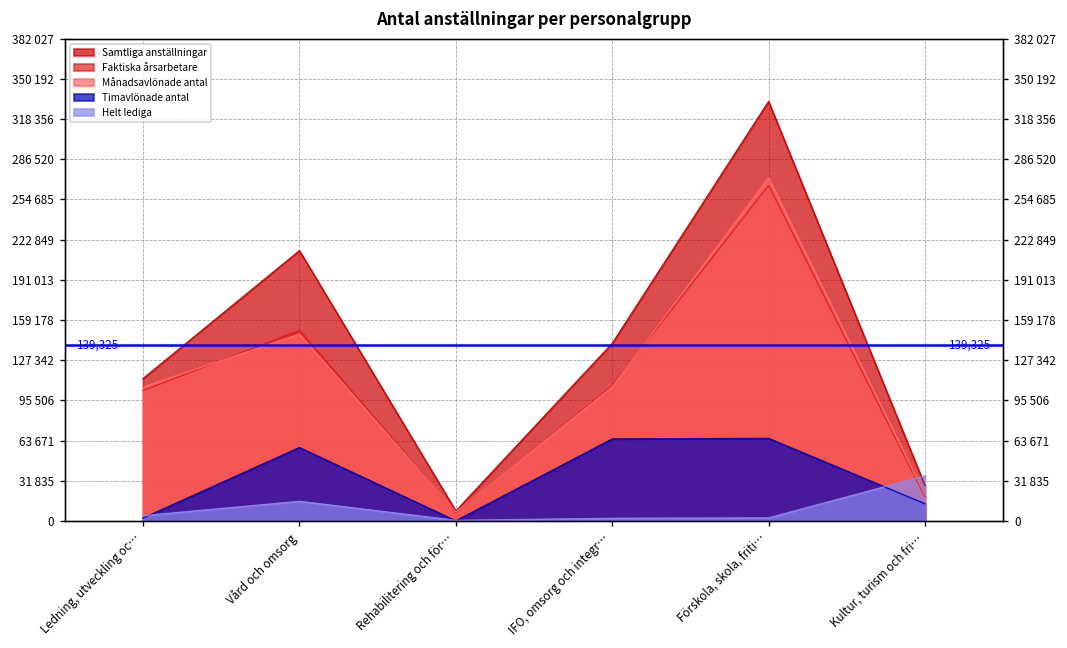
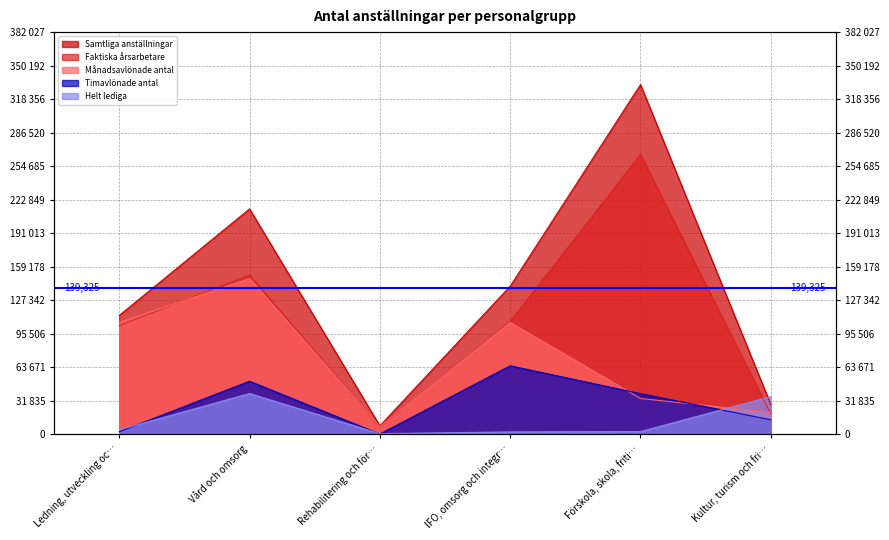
Timavlönade antal, Vård och omsorg: 58000 -> 50000
Helt lediga, Vård och omsorg: 16000 -> 39000
Månadsavlönade antal, Förskola, skola, friti…: 272000 -> 34000
Timavlönade antal, Förskola, skola, friti…: 65000 -> 39000
